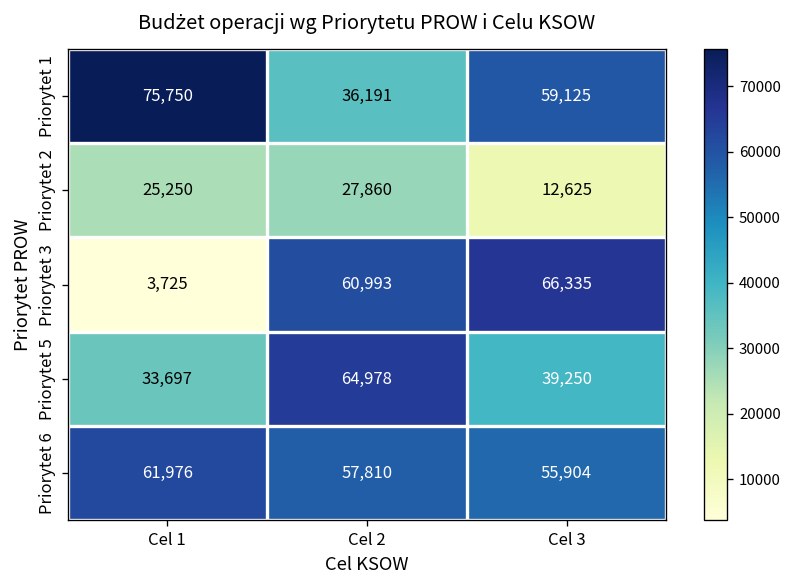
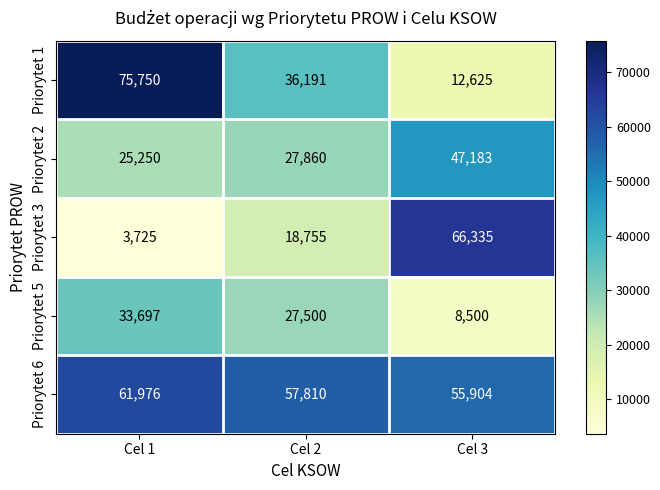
Priorytet 1, Cel 3: 59,125 -> 12,625
Priorytet 2, Cel 3: 12,625 -> 47,183
Priorytet 3, Cel 2: 60,993 -> 18,755
Priorytet 5, Cel 2: 64,978 -> 27,500
Priorytet 5, Cel 3: 39,250 -> 8,500
